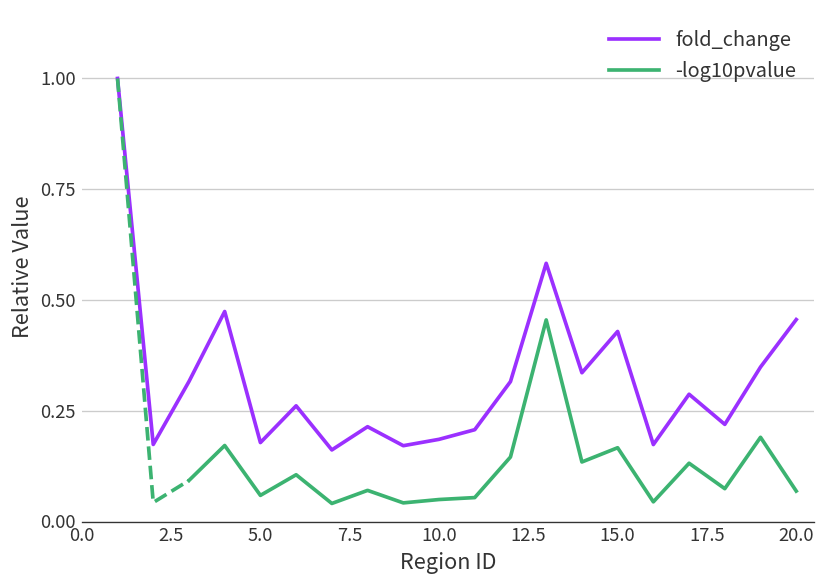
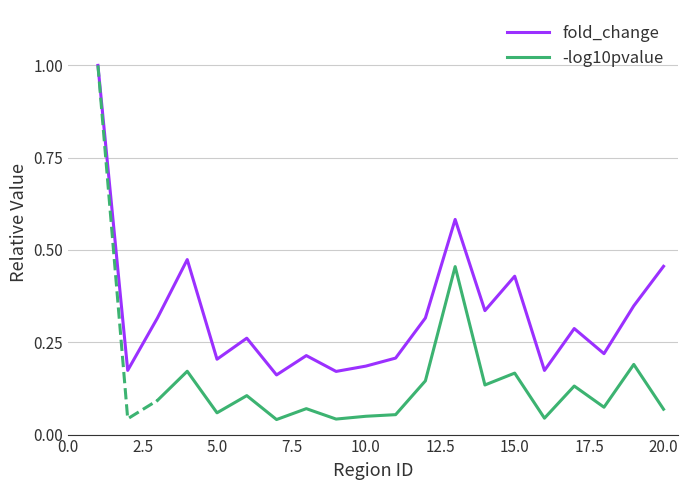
fold_change, 5.0: 0.18 -> 0.20
